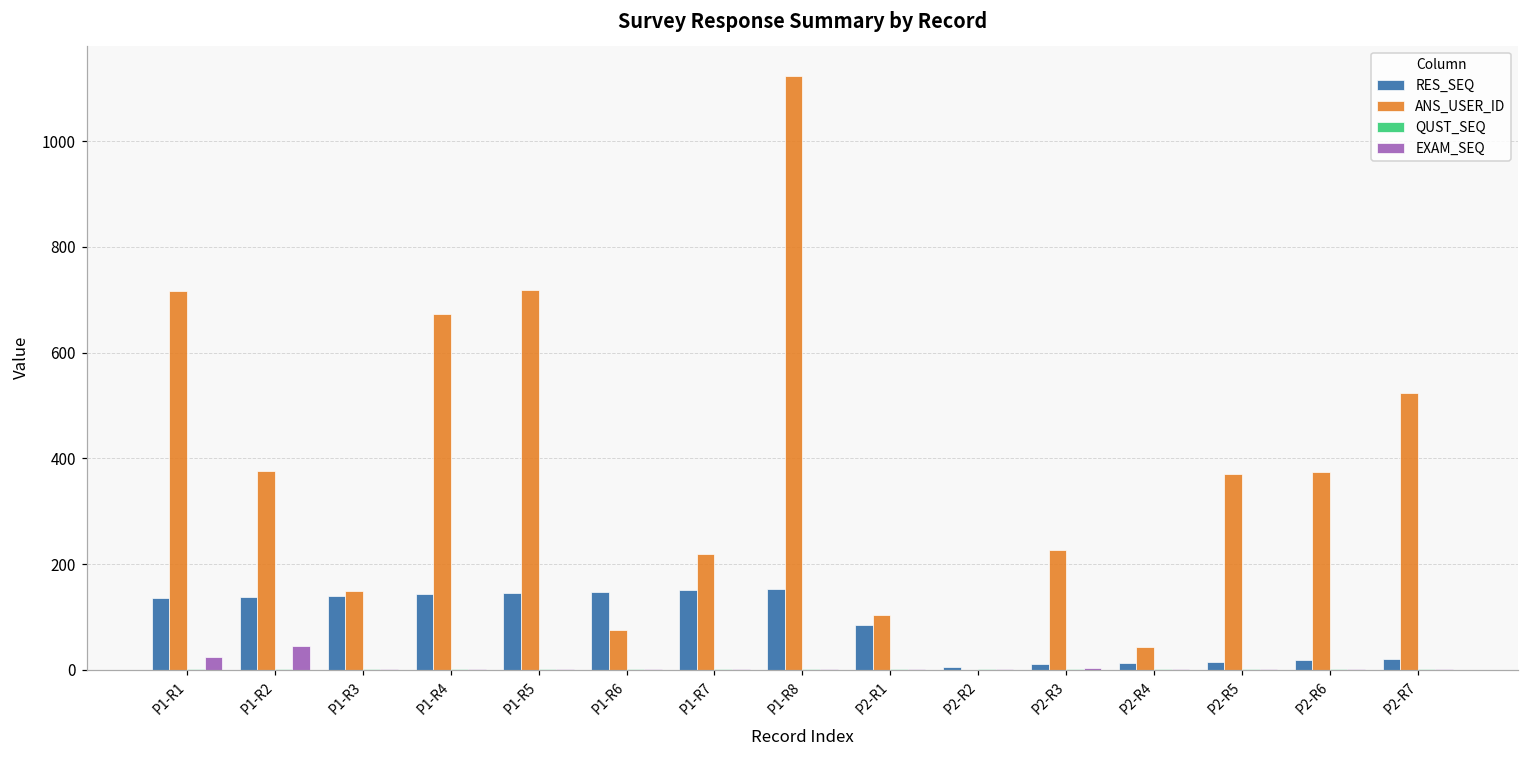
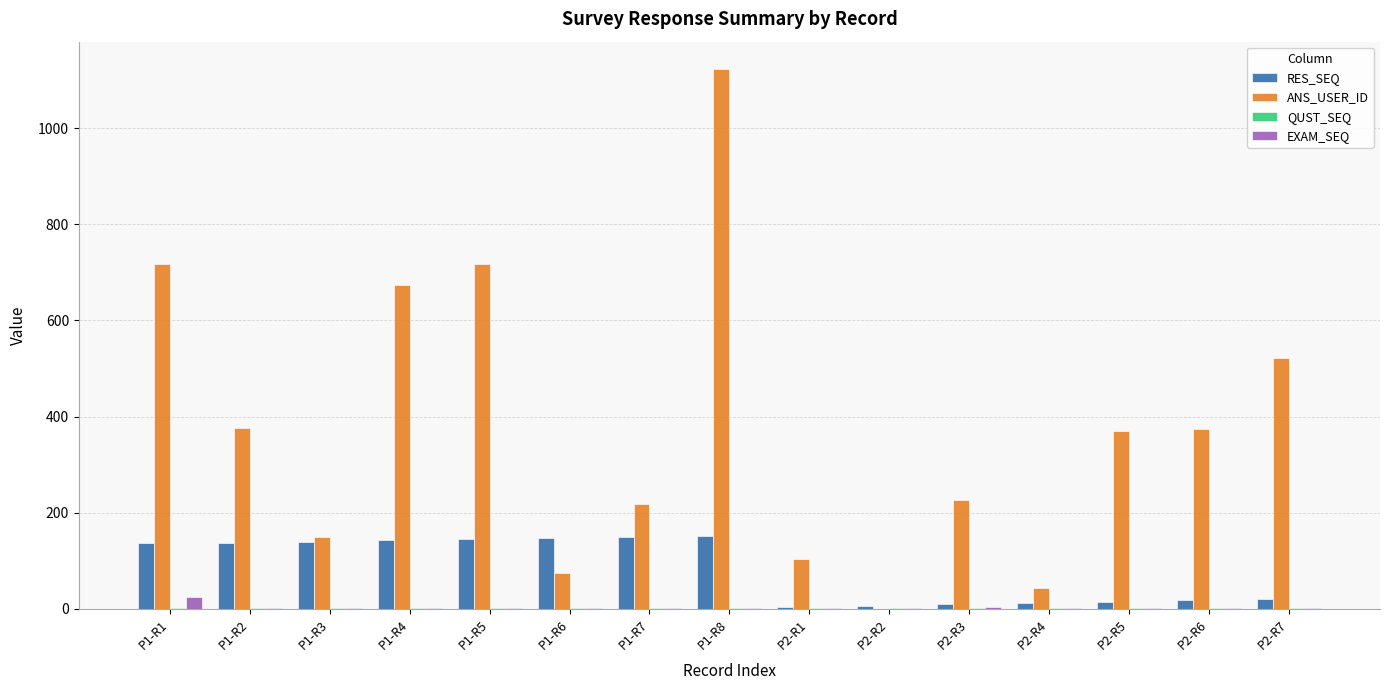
EXAM_SEQ, P1-R2: 40 -> 0
RES_SEQ, P2-R1: 80 -> 0
